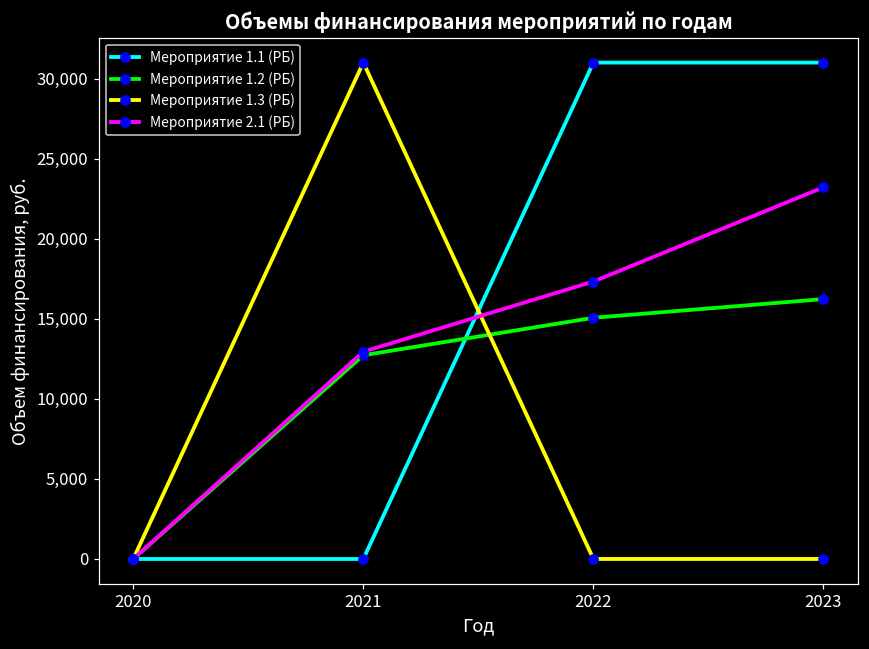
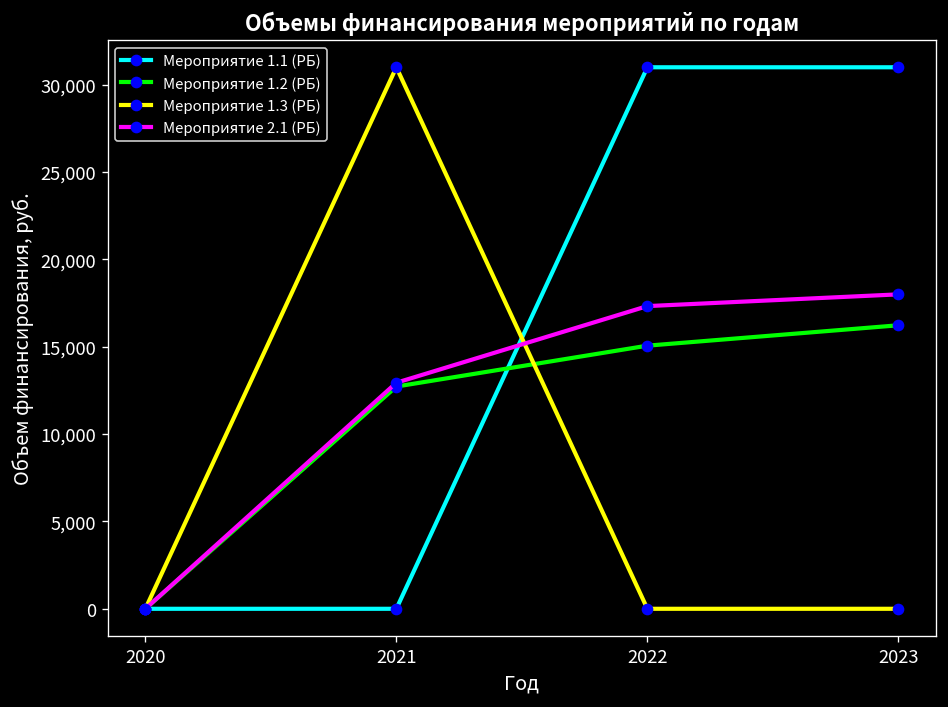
Мероприятие 2.1 (РБ), 2023: 23,200 -> 18,000
